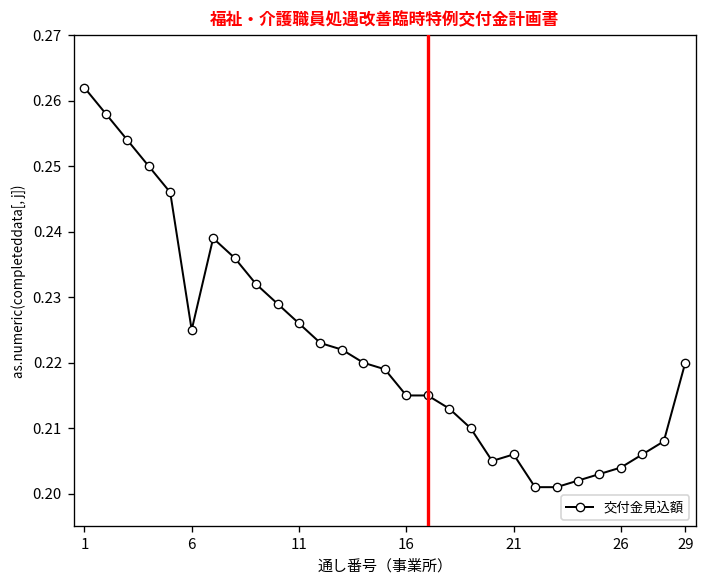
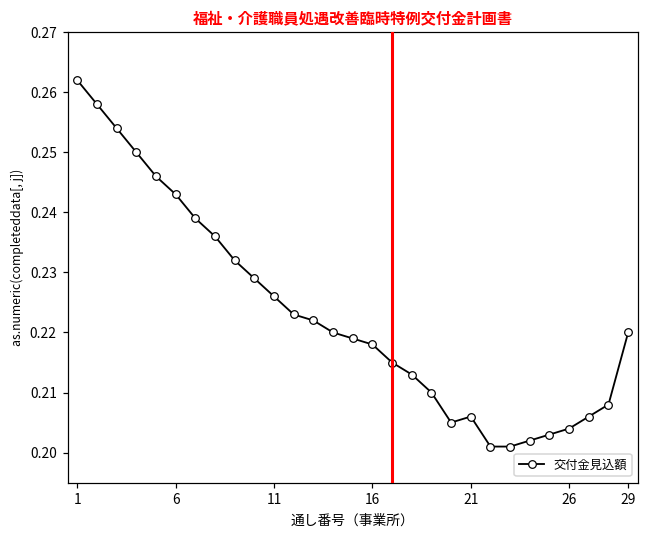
6: 0.225 -> 0.243
16: 0.215 -> 0.218
